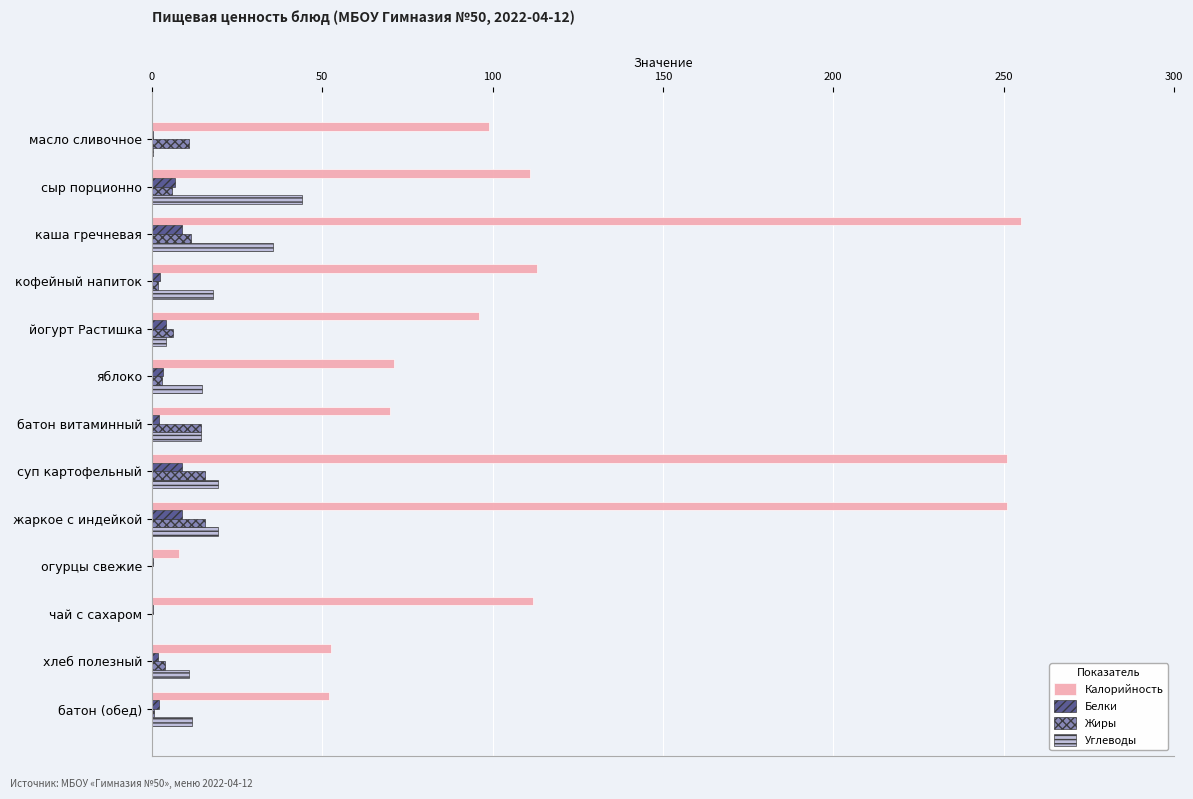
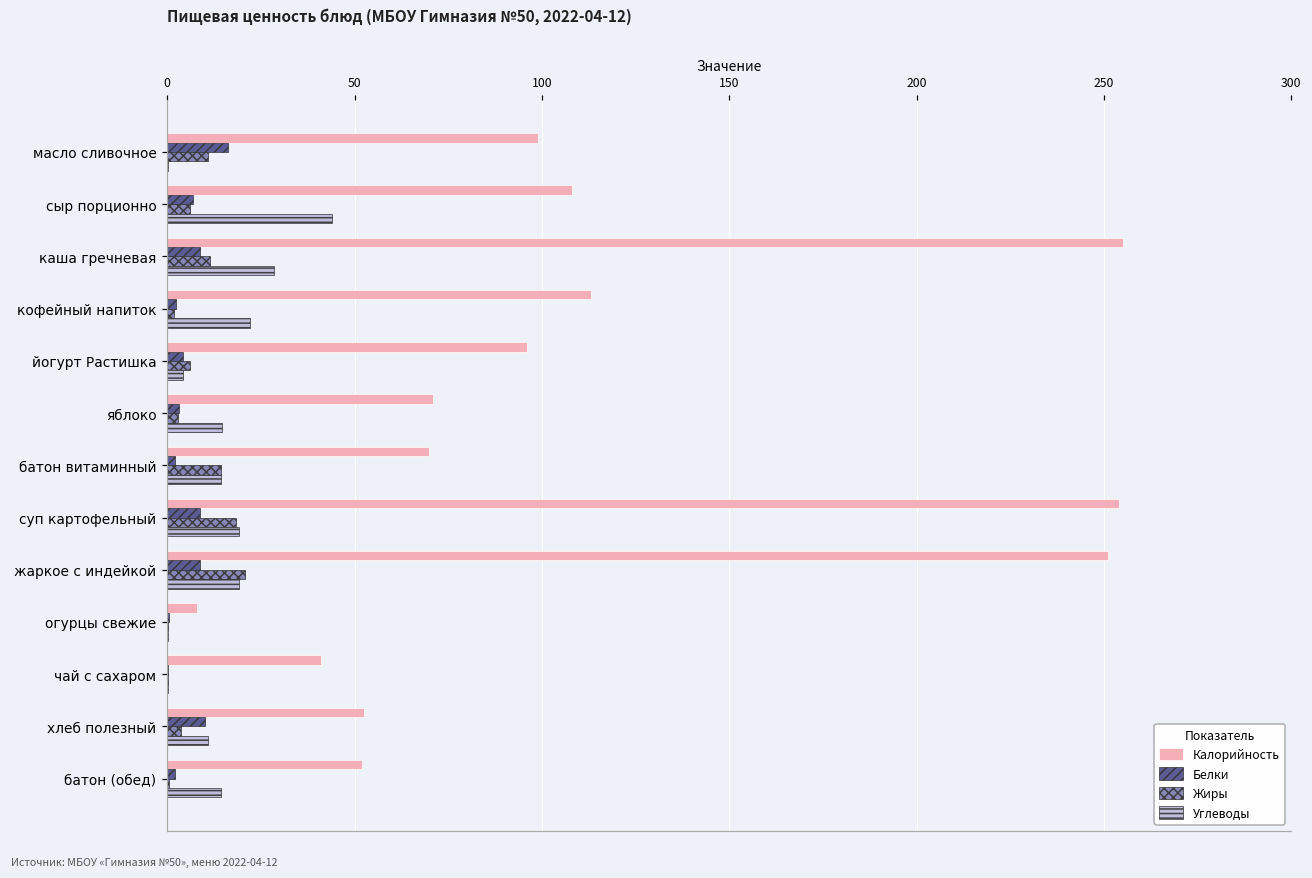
Белки, масло сливочное: 0 -> 16
Калорийность, сыр порционно: 111 -> 108
Углеводы, каша гречневая: 36 -> 29
Углеводы, кофейный напиток: 18 -> 22
Калорийность, суп картофельный: 251 -> 254
Жиры, суп картофельный: 16 -> 18
Жиры, жаркое с индейкой: 16 -> 21
Калорийность, чай с сахаром: 112 -> 41
Белки, хлеб полезный: 2 -> 10
Углеводы, батон (обед): 12 -> 14
